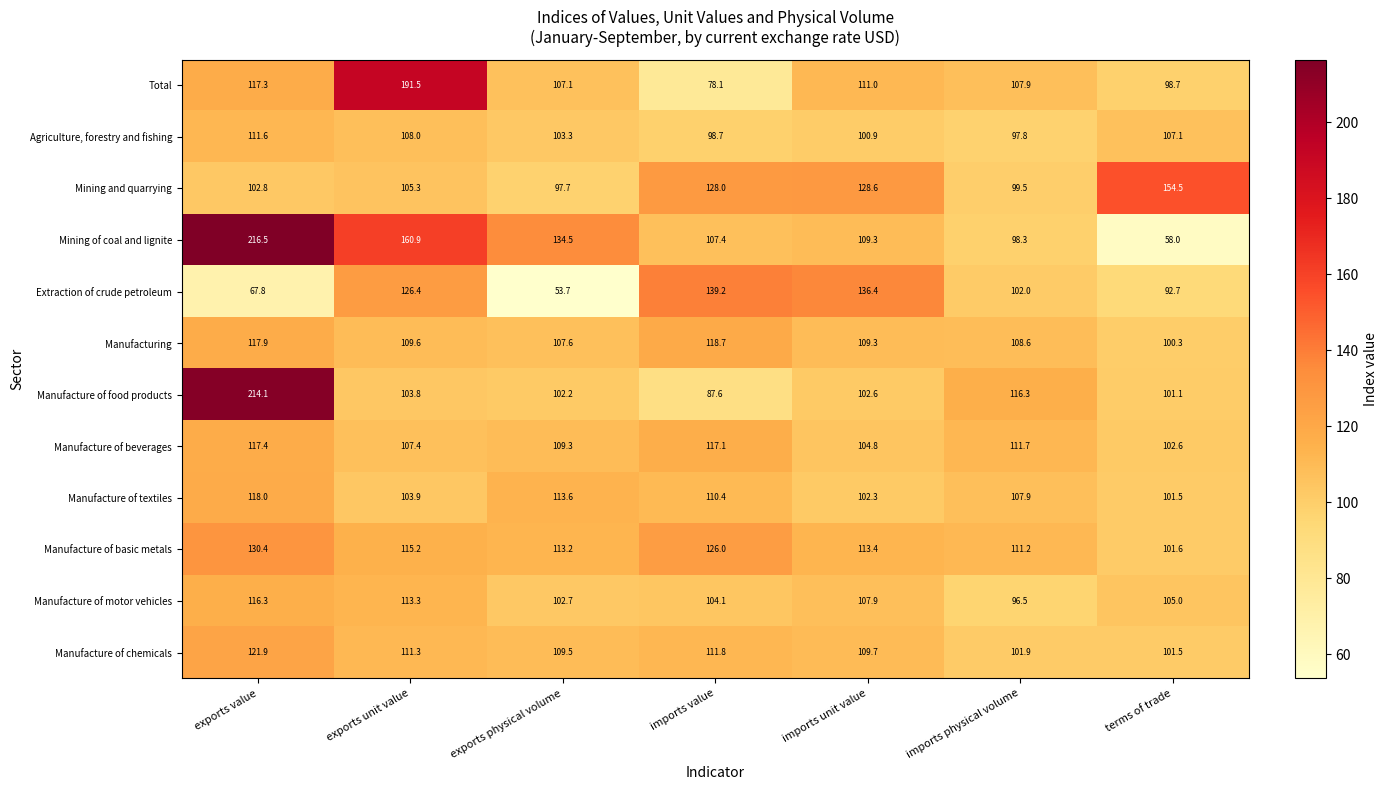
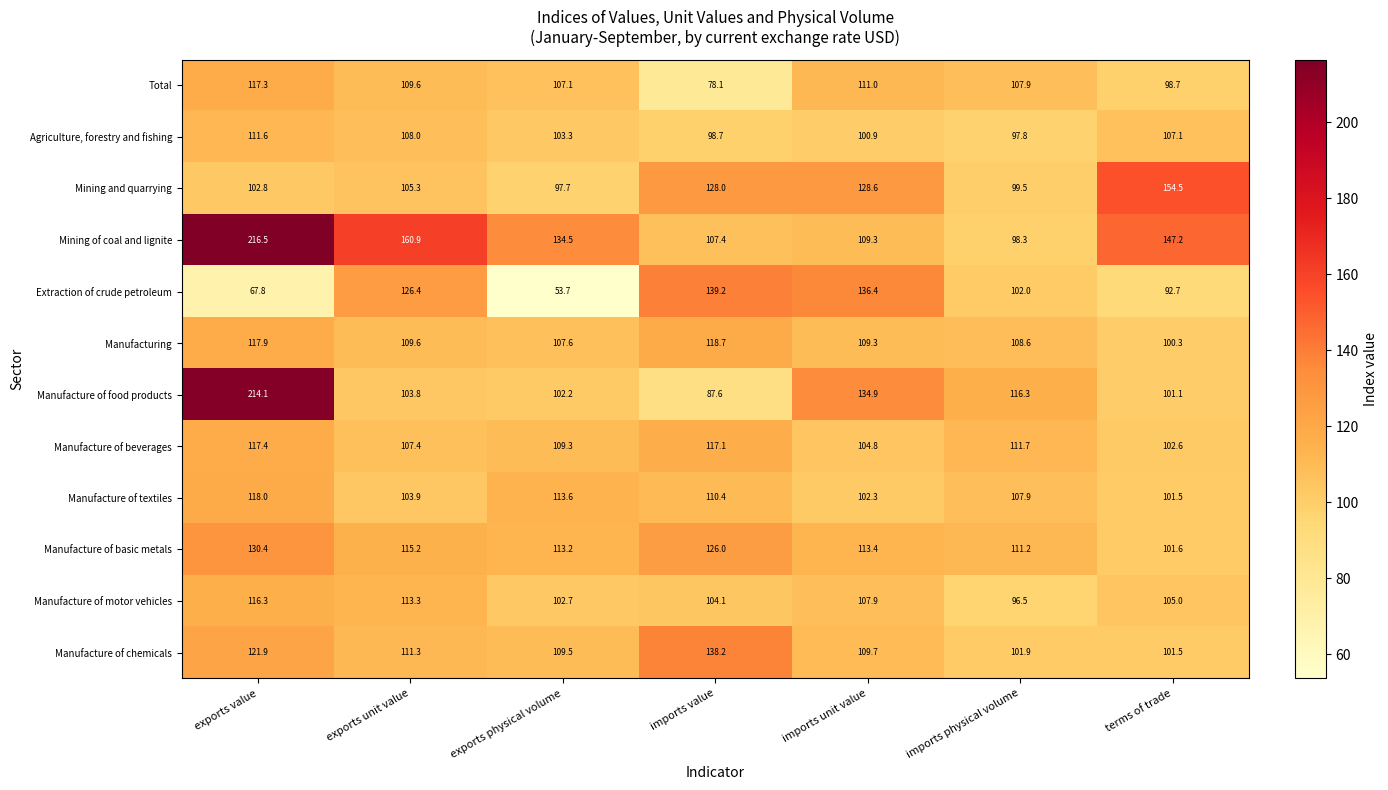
Total, exports unit value: 191.5 -> 109.6
Mining of coal and lignite, terms of trade: 58.0 -> 147.2
Manufacture of food products, imports unit value: 102.6 -> 134.9
Manufacture of chemicals, imports value: 111.8 -> 138.2
